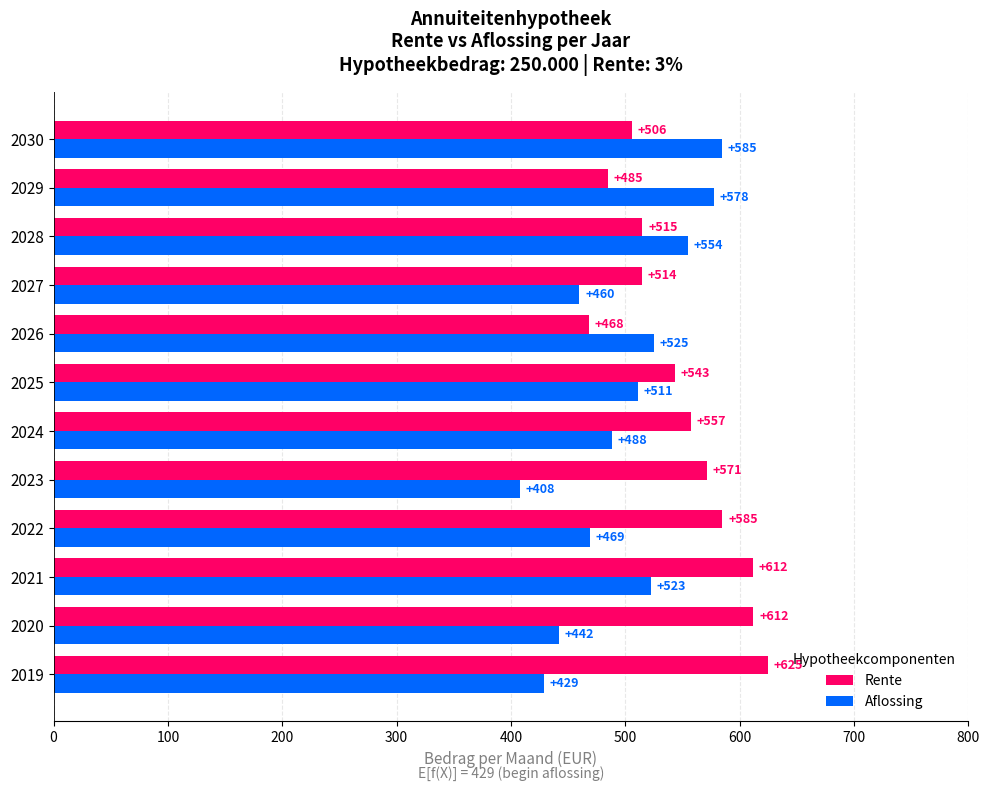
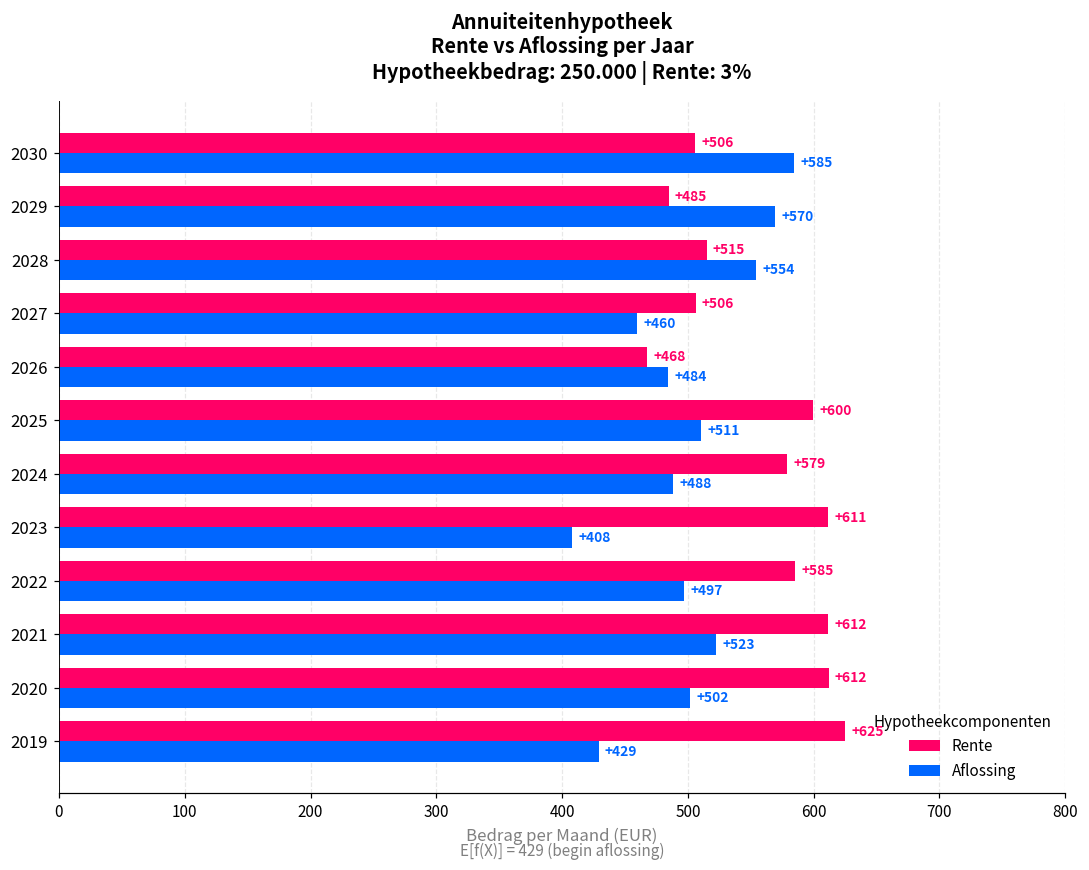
Aflossing, 2029: +578 -> +570
Rente, 2027: +514 -> +506
Aflossing, 2026: +525 -> +484
Rente, 2025: +543 -> +600
Rente, 2024: +557 -> +579
Rente, 2023: +571 -> +611
Aflossing, 2022: +469 -> +497
Aflossing, 2020: +442 -> +502
